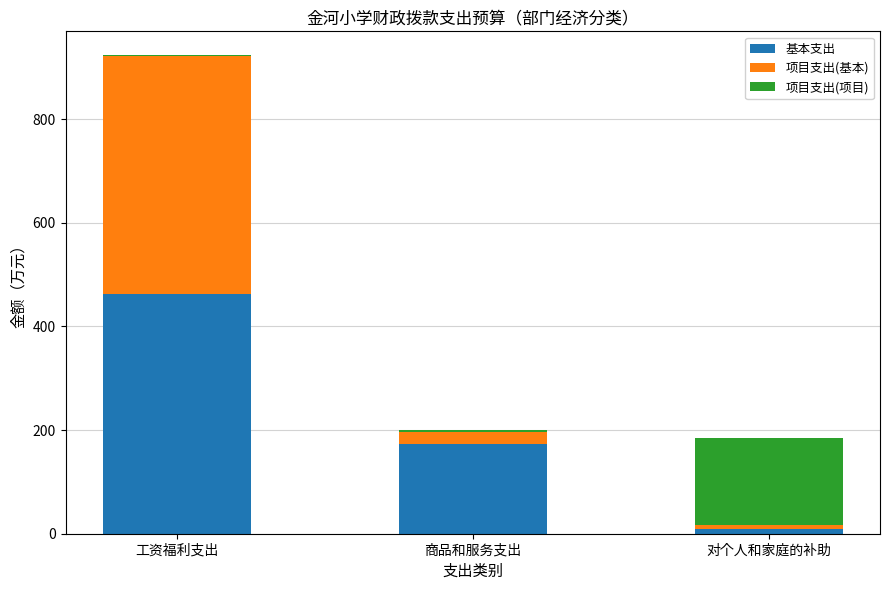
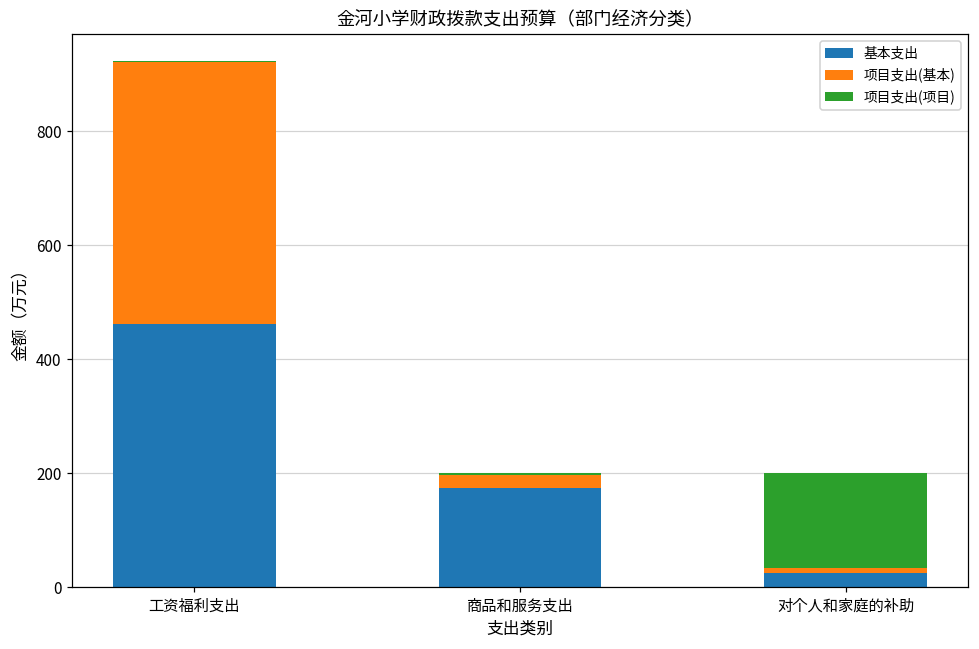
基本支出, 对个人和家庭的补助: 10 -> 20
